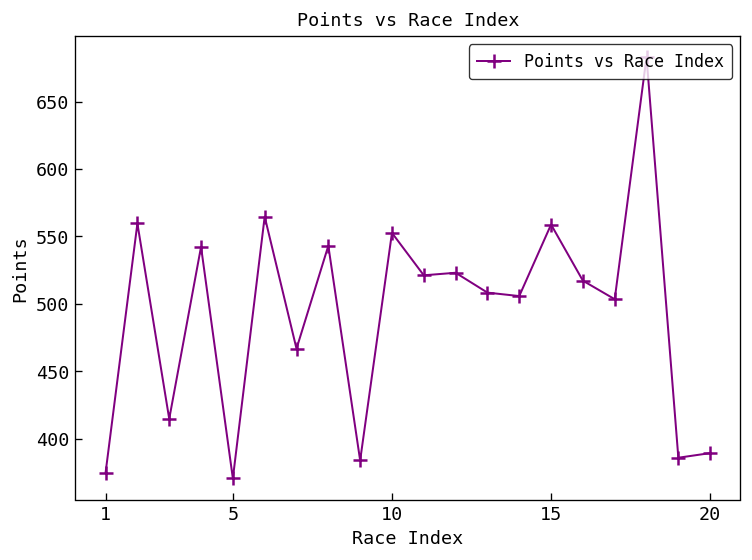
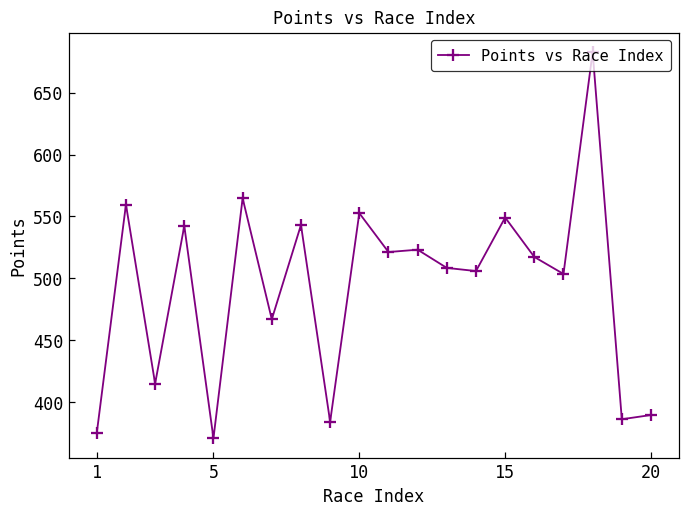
15: 559 -> 549
